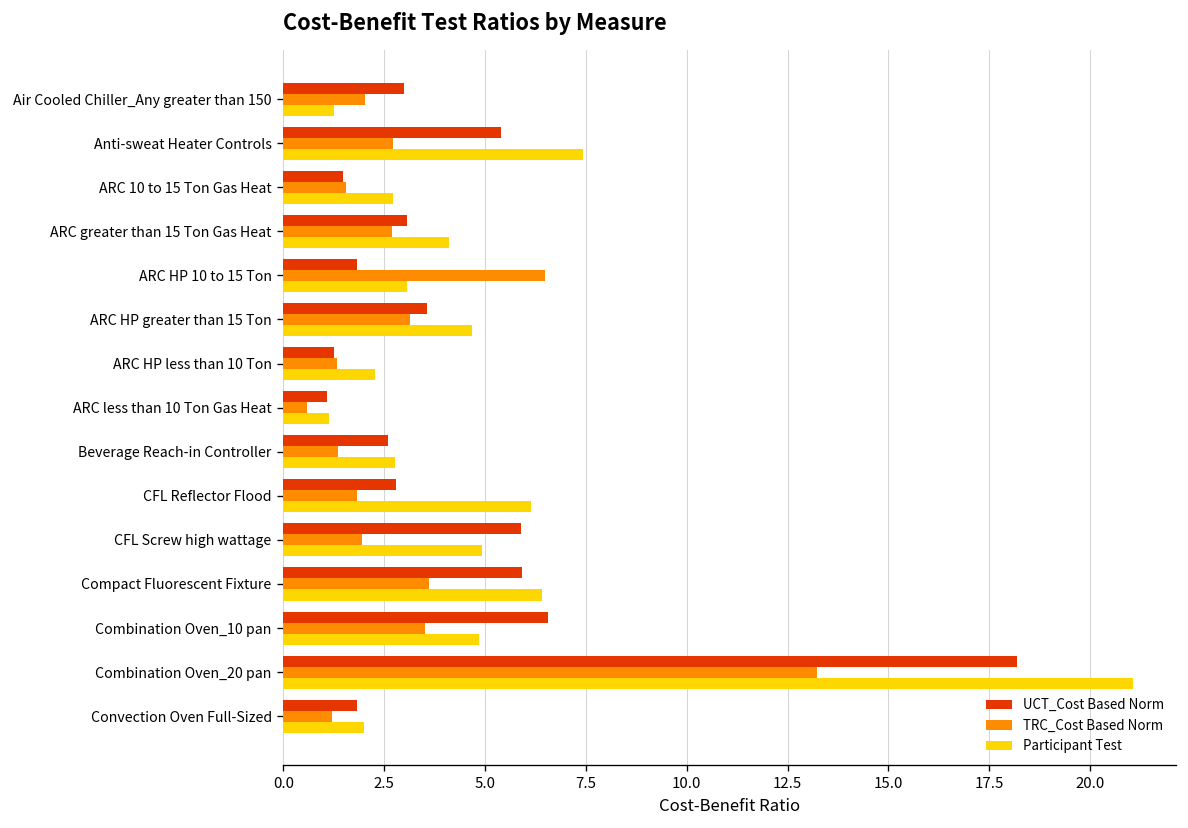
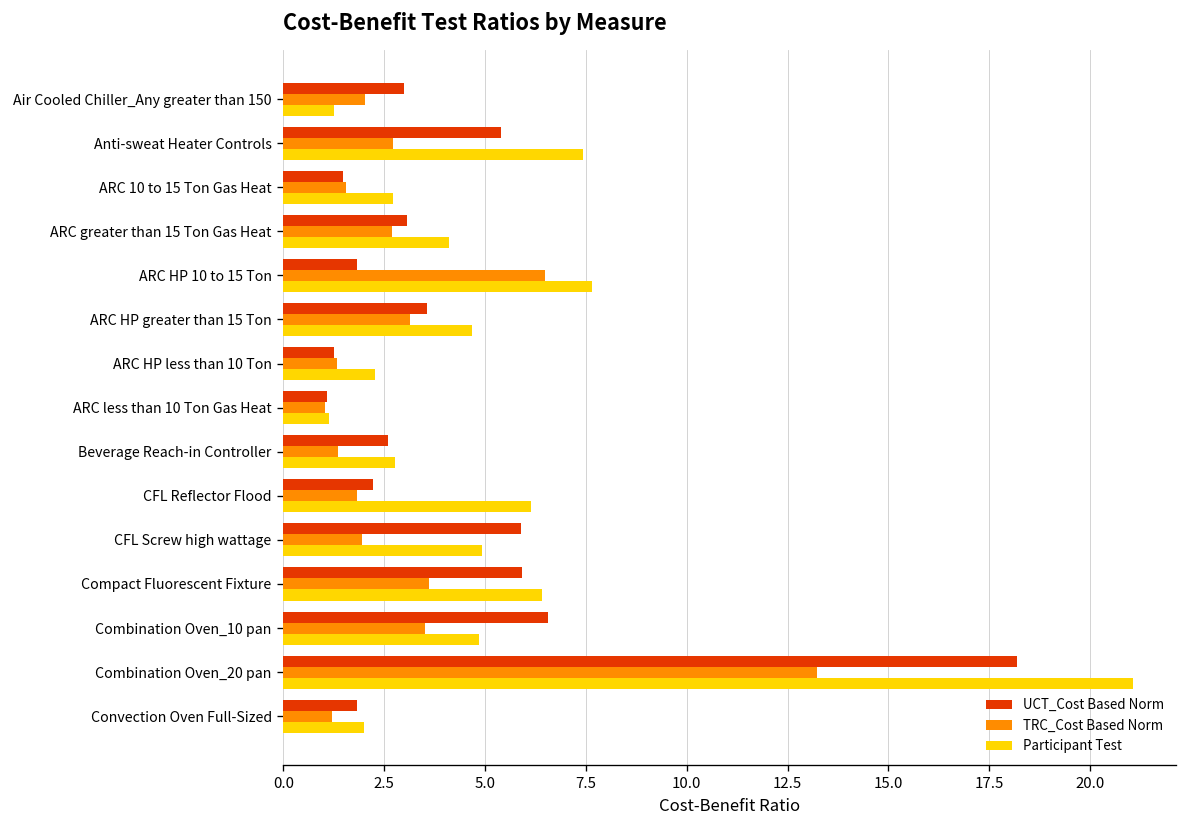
Participant Test, ARC HP 10 to 15 Ton: 3.1 -> 7.6
TRC_Cost Based Norm, ARC less than 10 Ton Gas Heat: 0.6 -> 1.0
UCT_Cost Based Norm, CFL Reflector Flood: 2.8 -> 2.2
